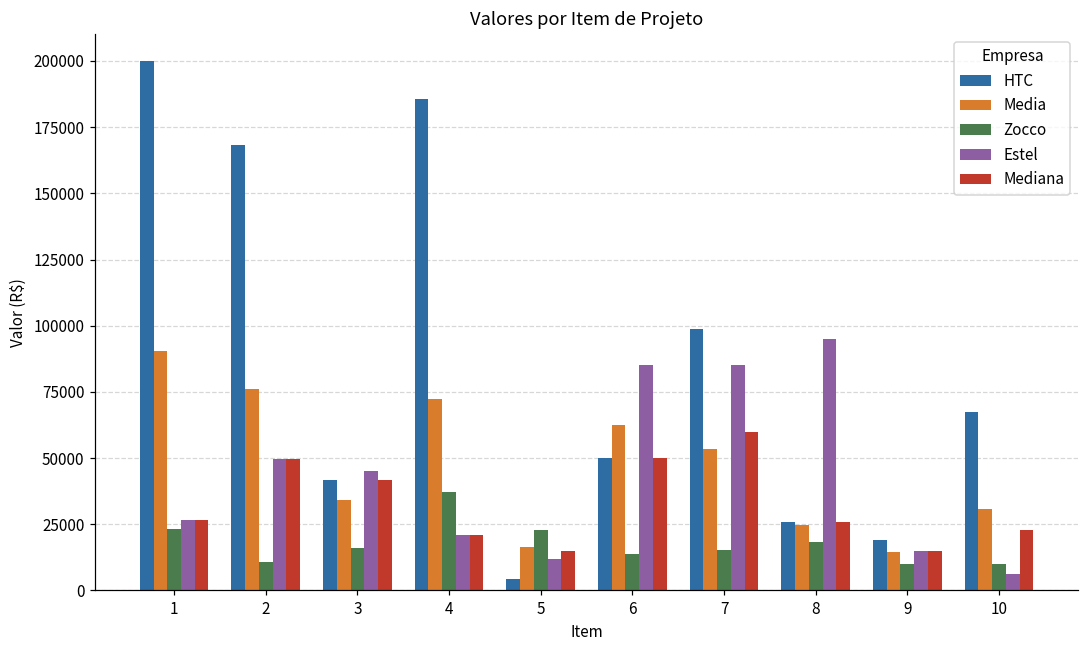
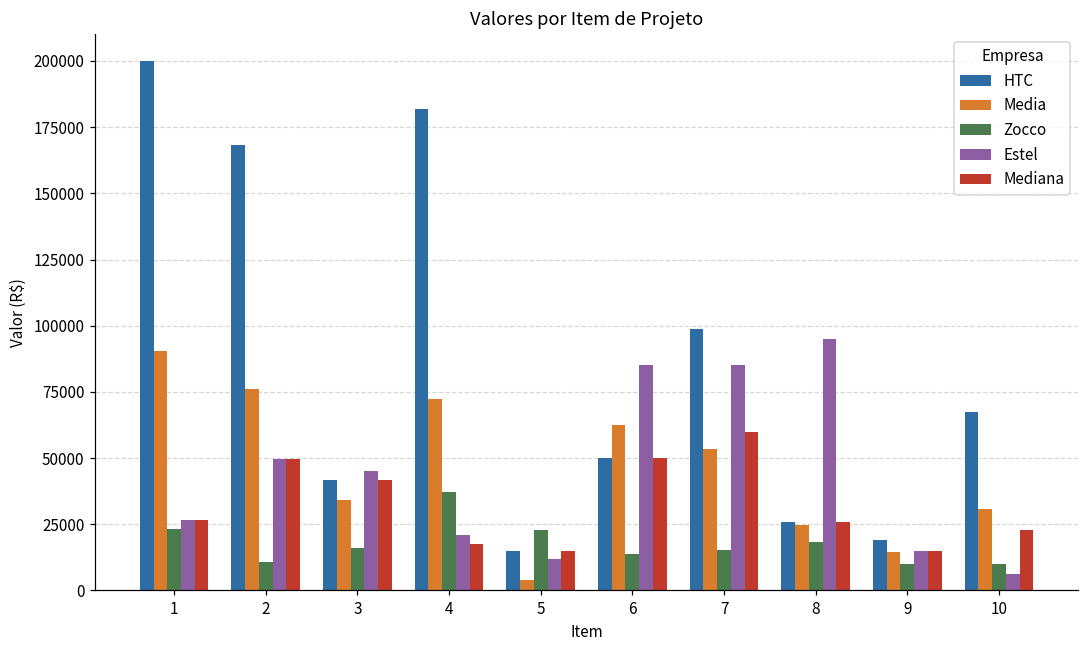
HTC, 4: 186000 -> 182000
Mediana, 4: 21000 -> 18000
HTC, 5: 4000 -> 15000
Media, 5: 17000 -> 4000
